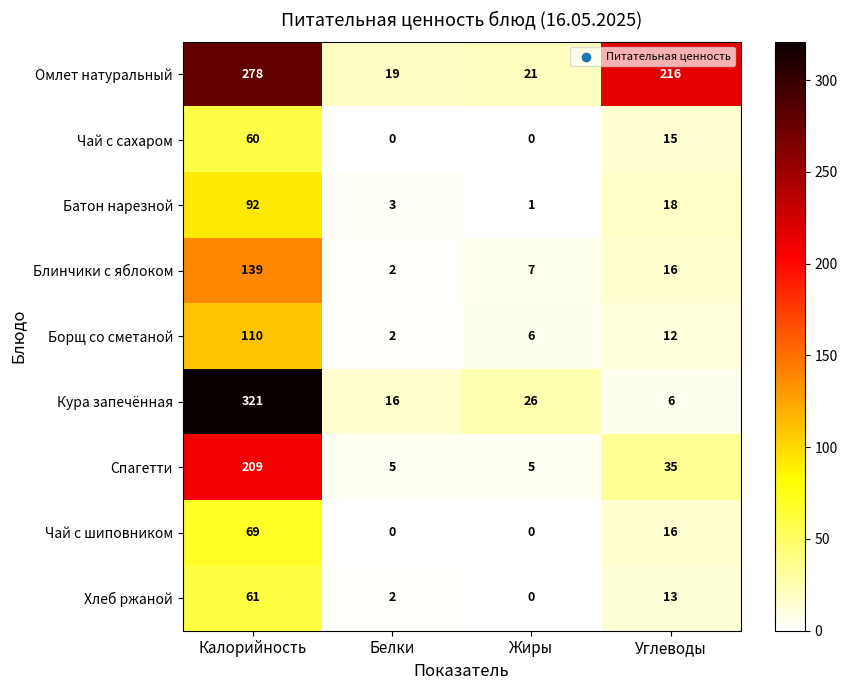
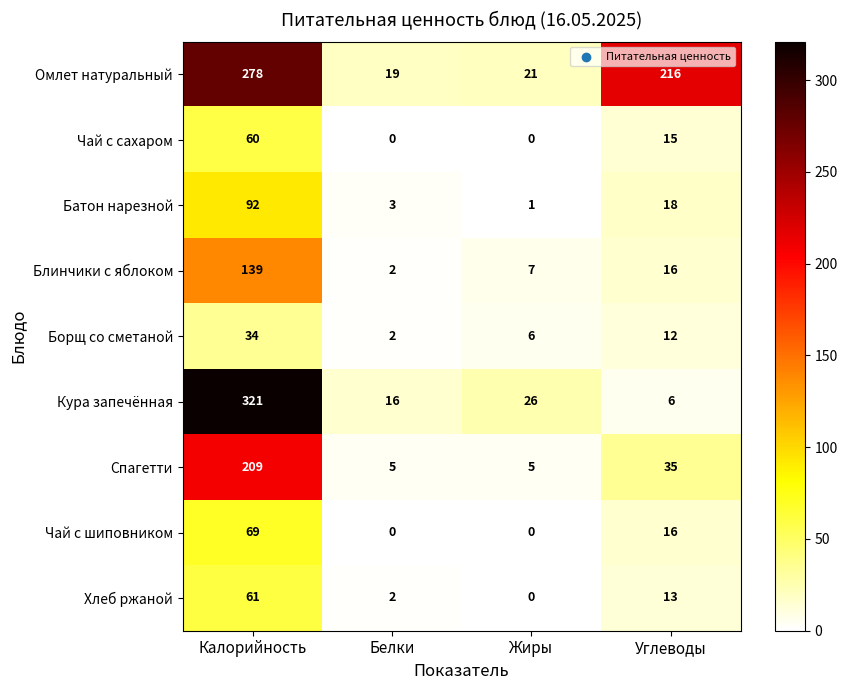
Борщ со сметаной, Калорийность: 110 -> 34
